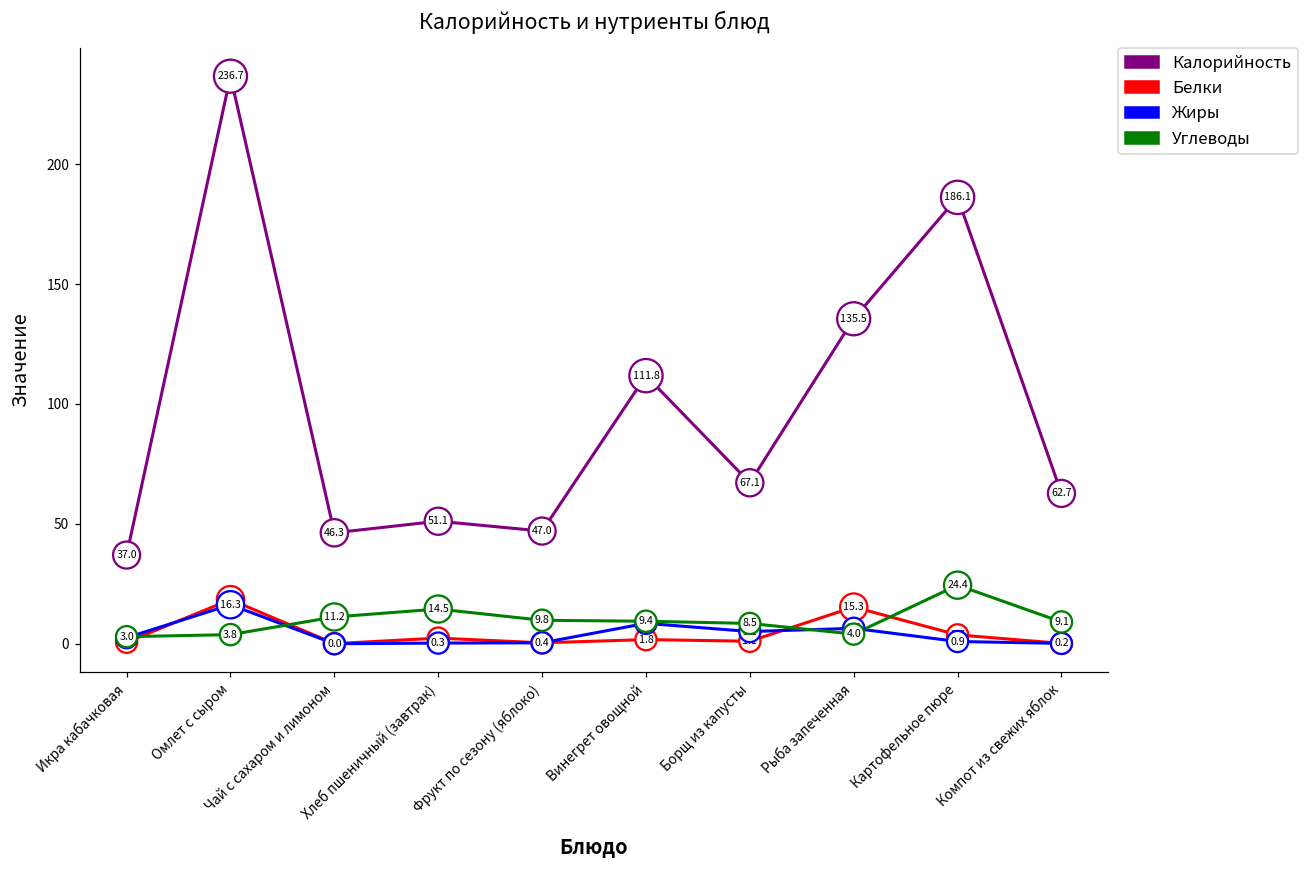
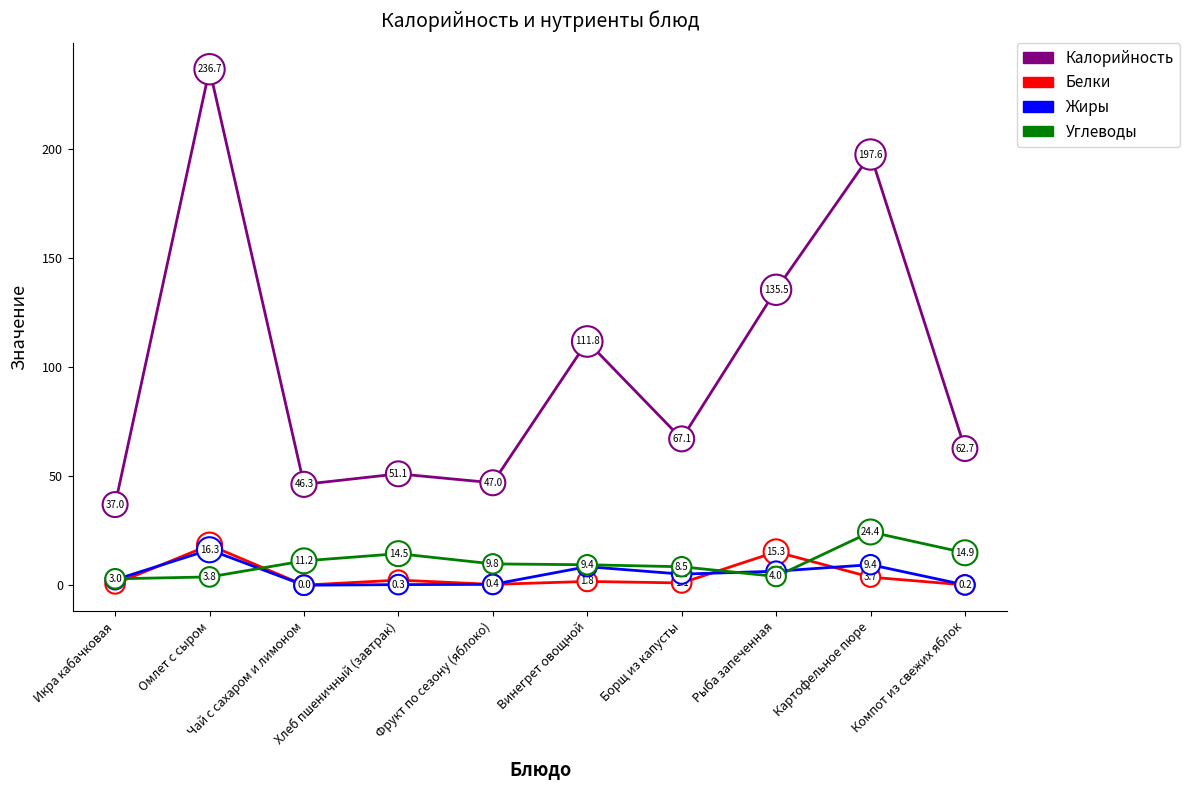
Калорийность, Картофельное пюре: 186.1 -> 197.6
Жиры, Картофельное пюре: 0.9 -> 9.4
Углеводы, Компот из свежих яблок: 9.1 -> 14.9
